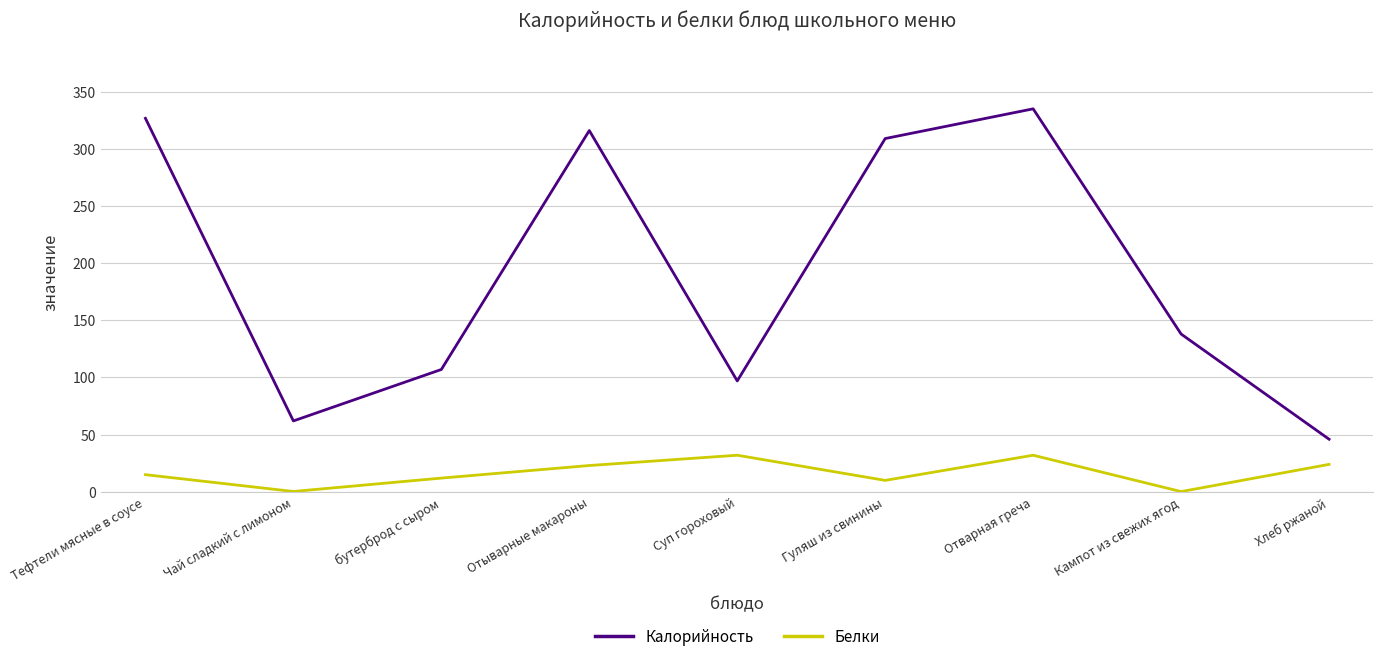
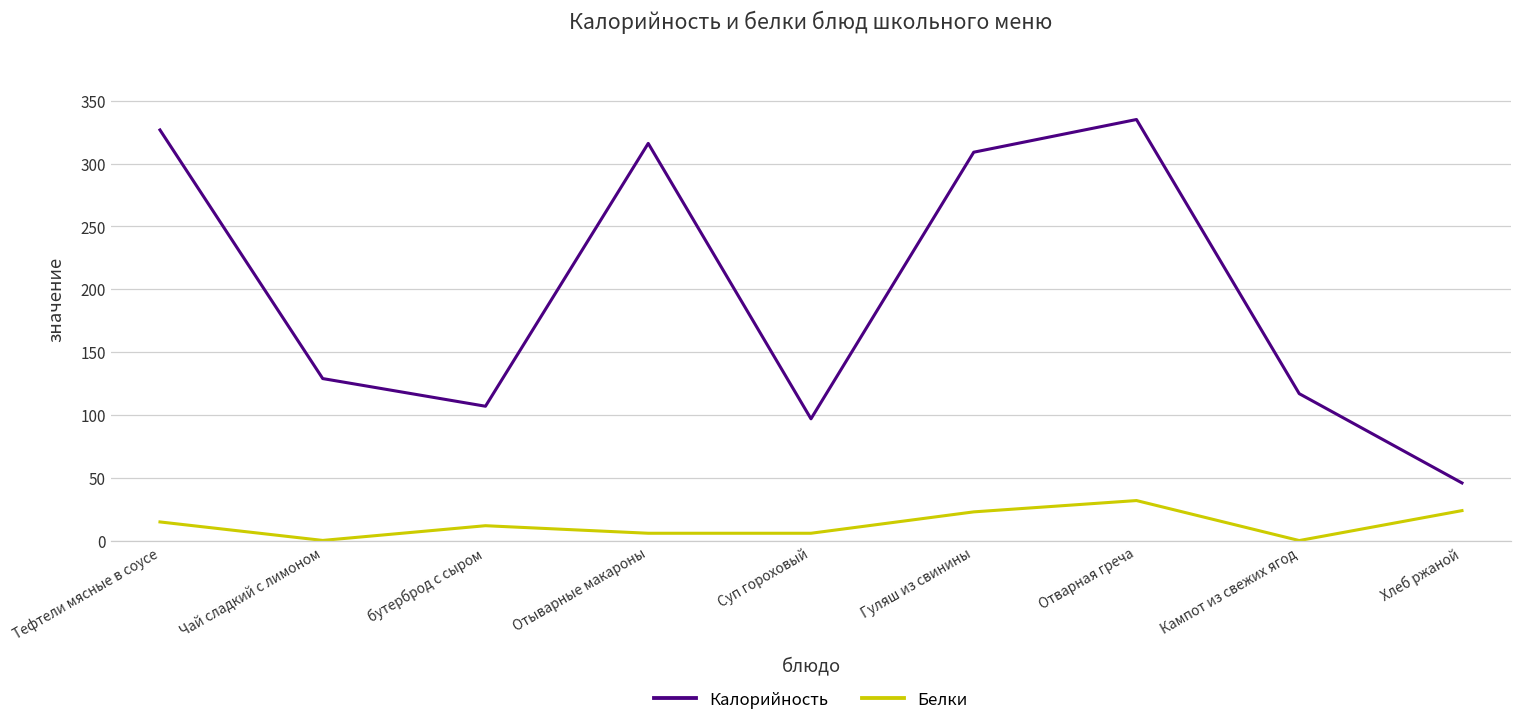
Калорийность, Чай сладкий с лимоном: 62 -> 129
Белки, Отыварные макароны: 23 -> 6
Белки, Суп гороховый: 32 -> 6
Белки, Гуляш из свинины: 10 -> 23
Калорийность, Кампот из свежих ягод: 138 -> 117
